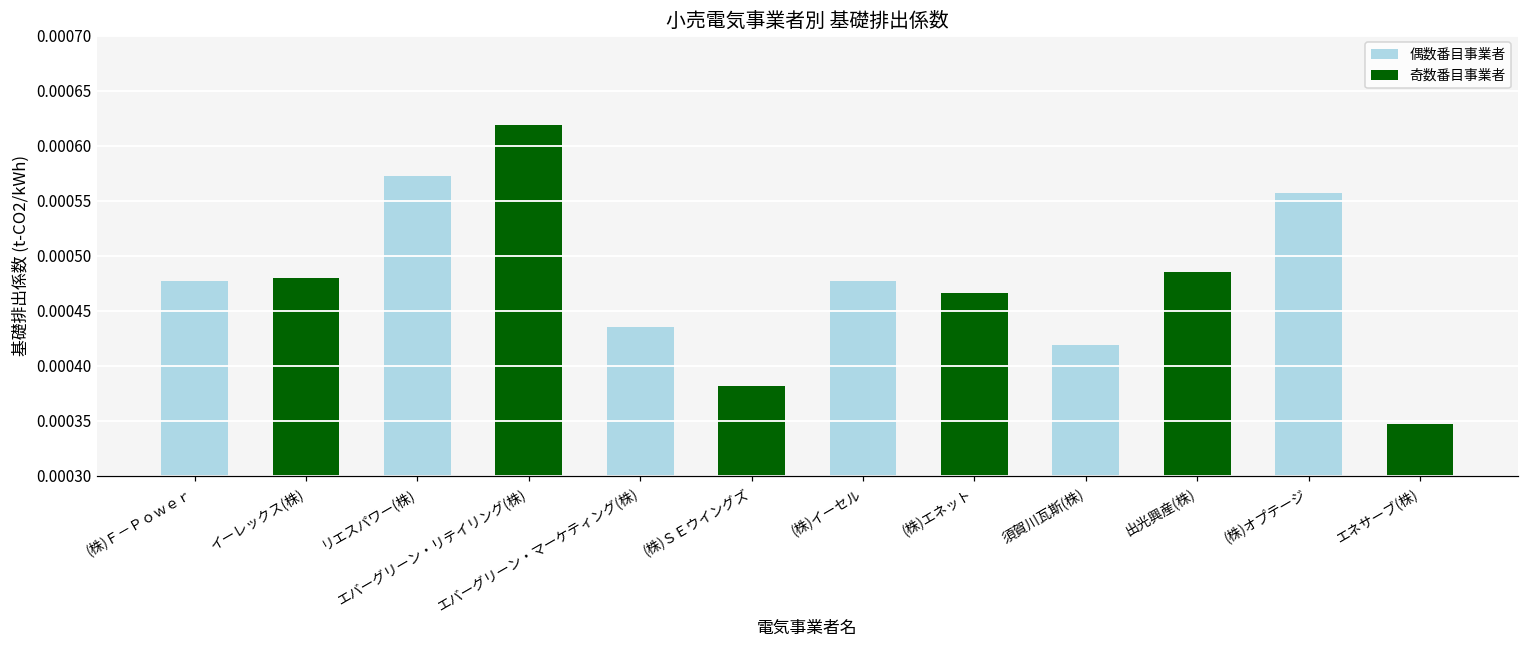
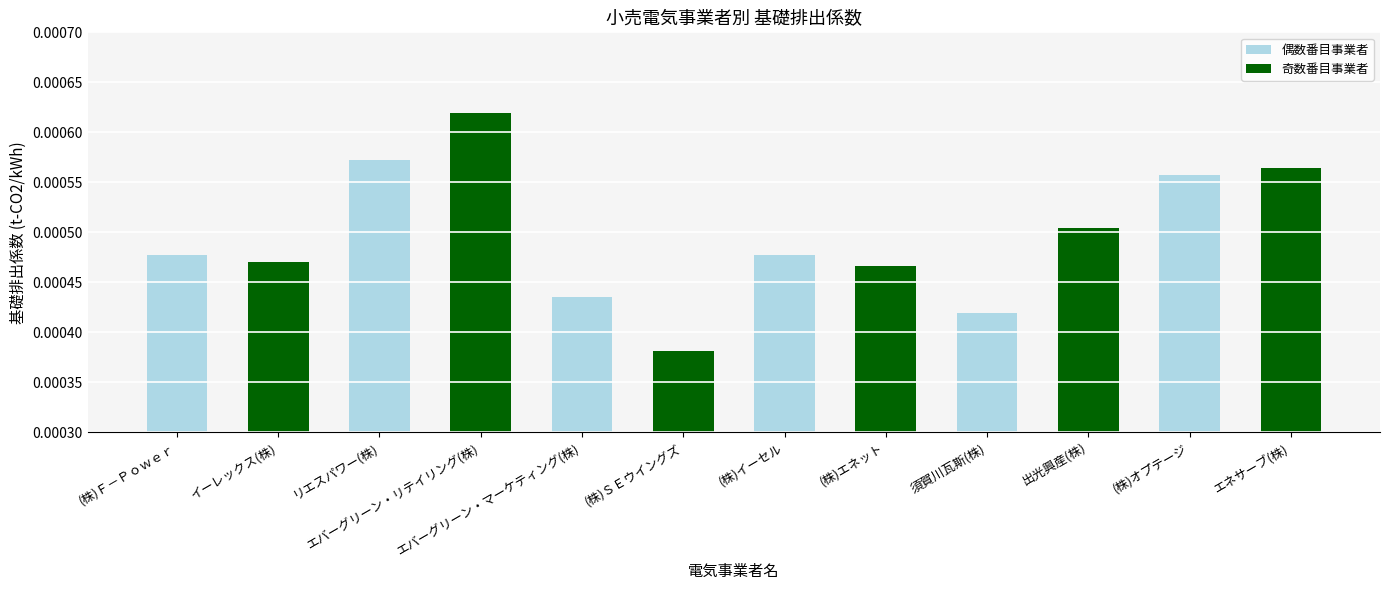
イーレックス(株): 0.00048 -> 0.00047
出光興産(株): 0.00049 -> 0.00050
エネサーブ(株): 0.00035 -> 0.00056
